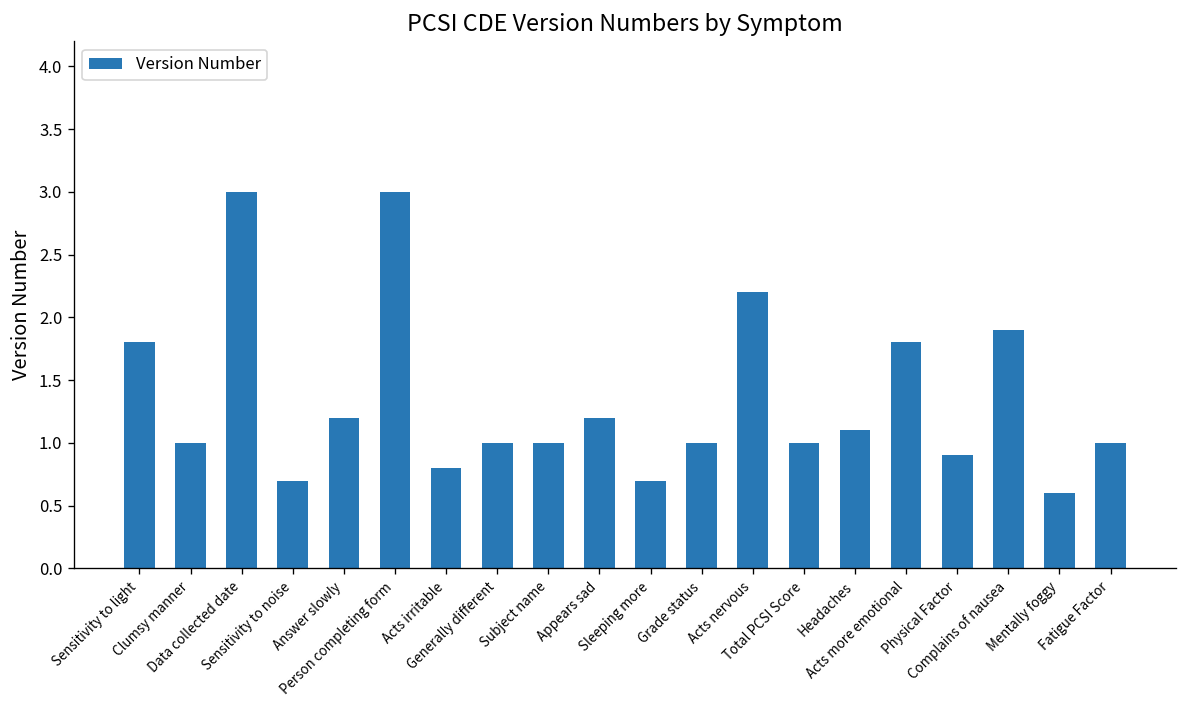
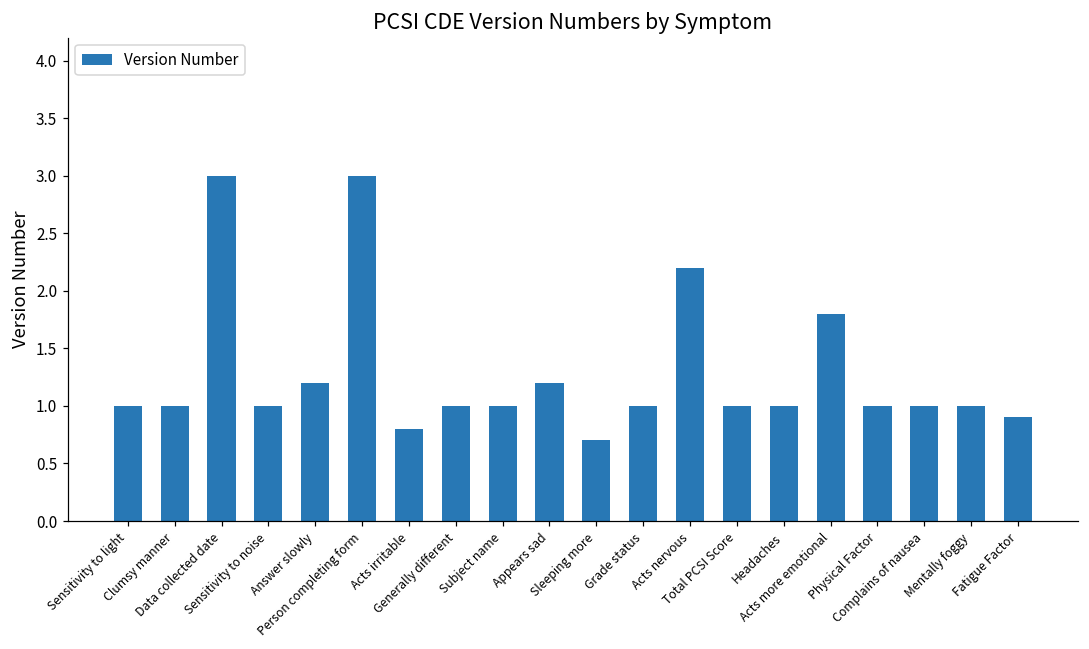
Sensitivity to light: 1.8 -> 1.0
Sensitivity to noise: 0.7 -> 1.0
Headaches: 1.1 -> 1.0
Physical Factor: 0.9 -> 1.0
Complains of nausea: 1.9 -> 1.0
Mentally foggy: 0.6 -> 1.0
Fatigue Factor: 1.0 -> 0.9
